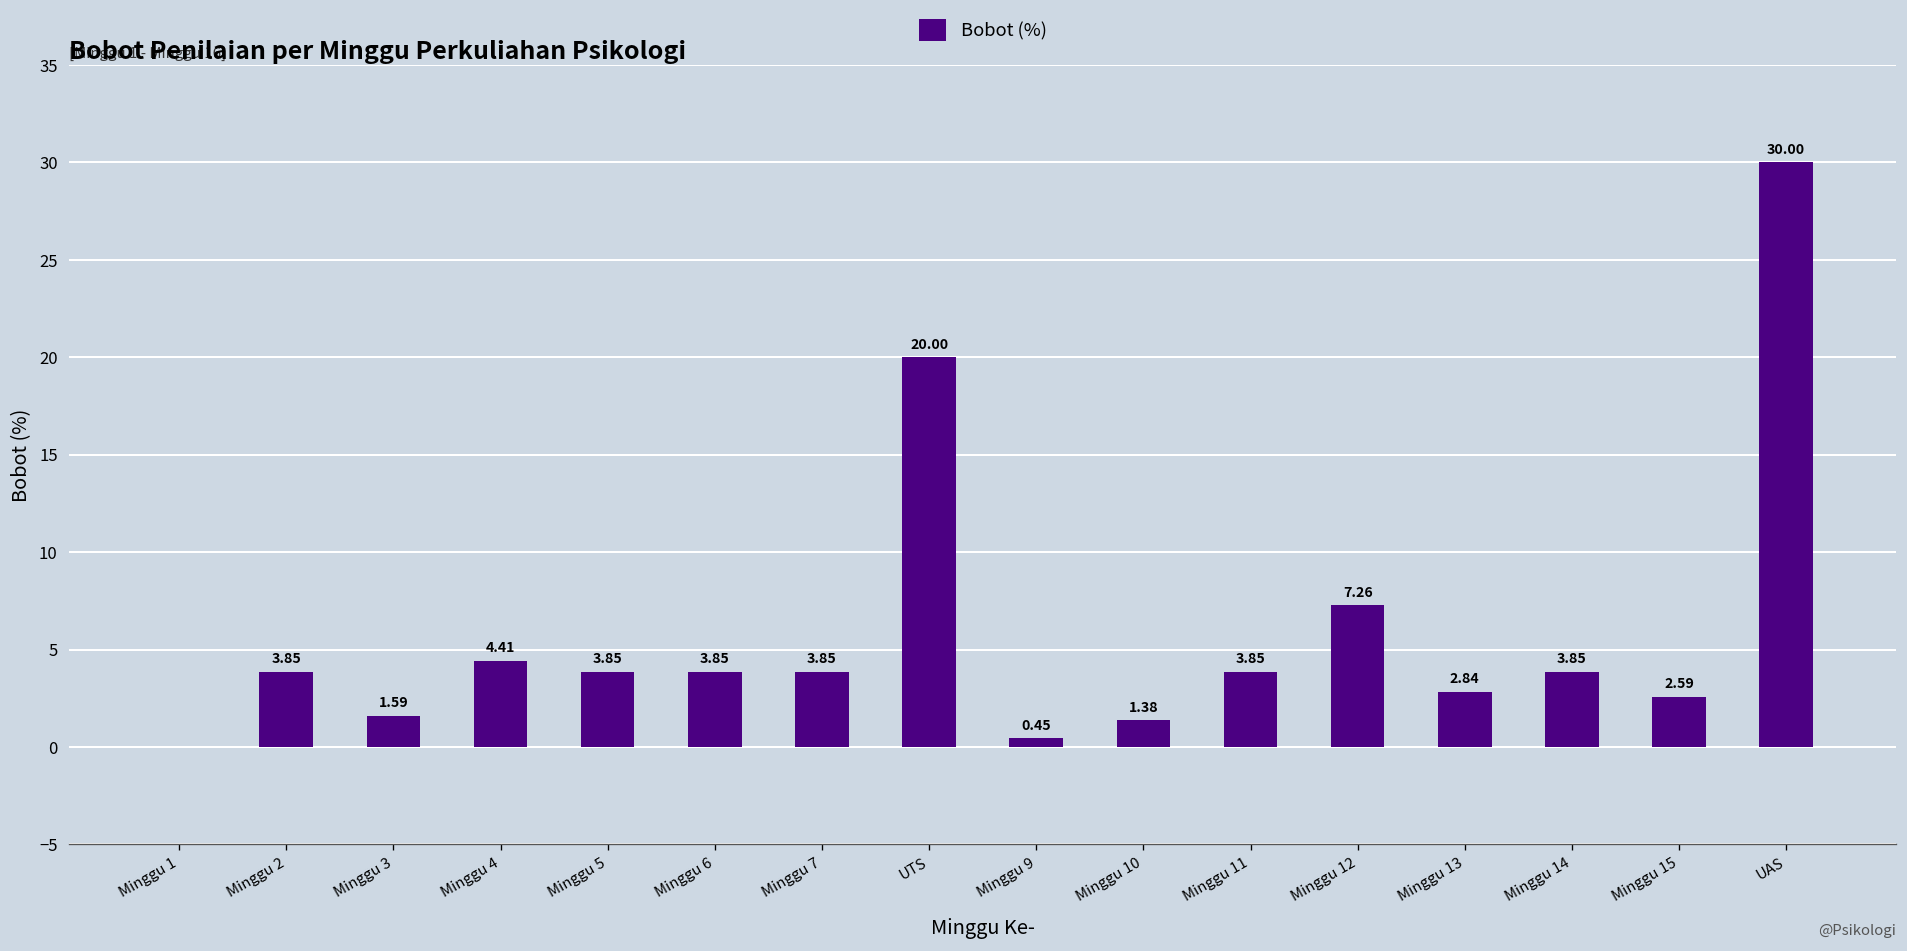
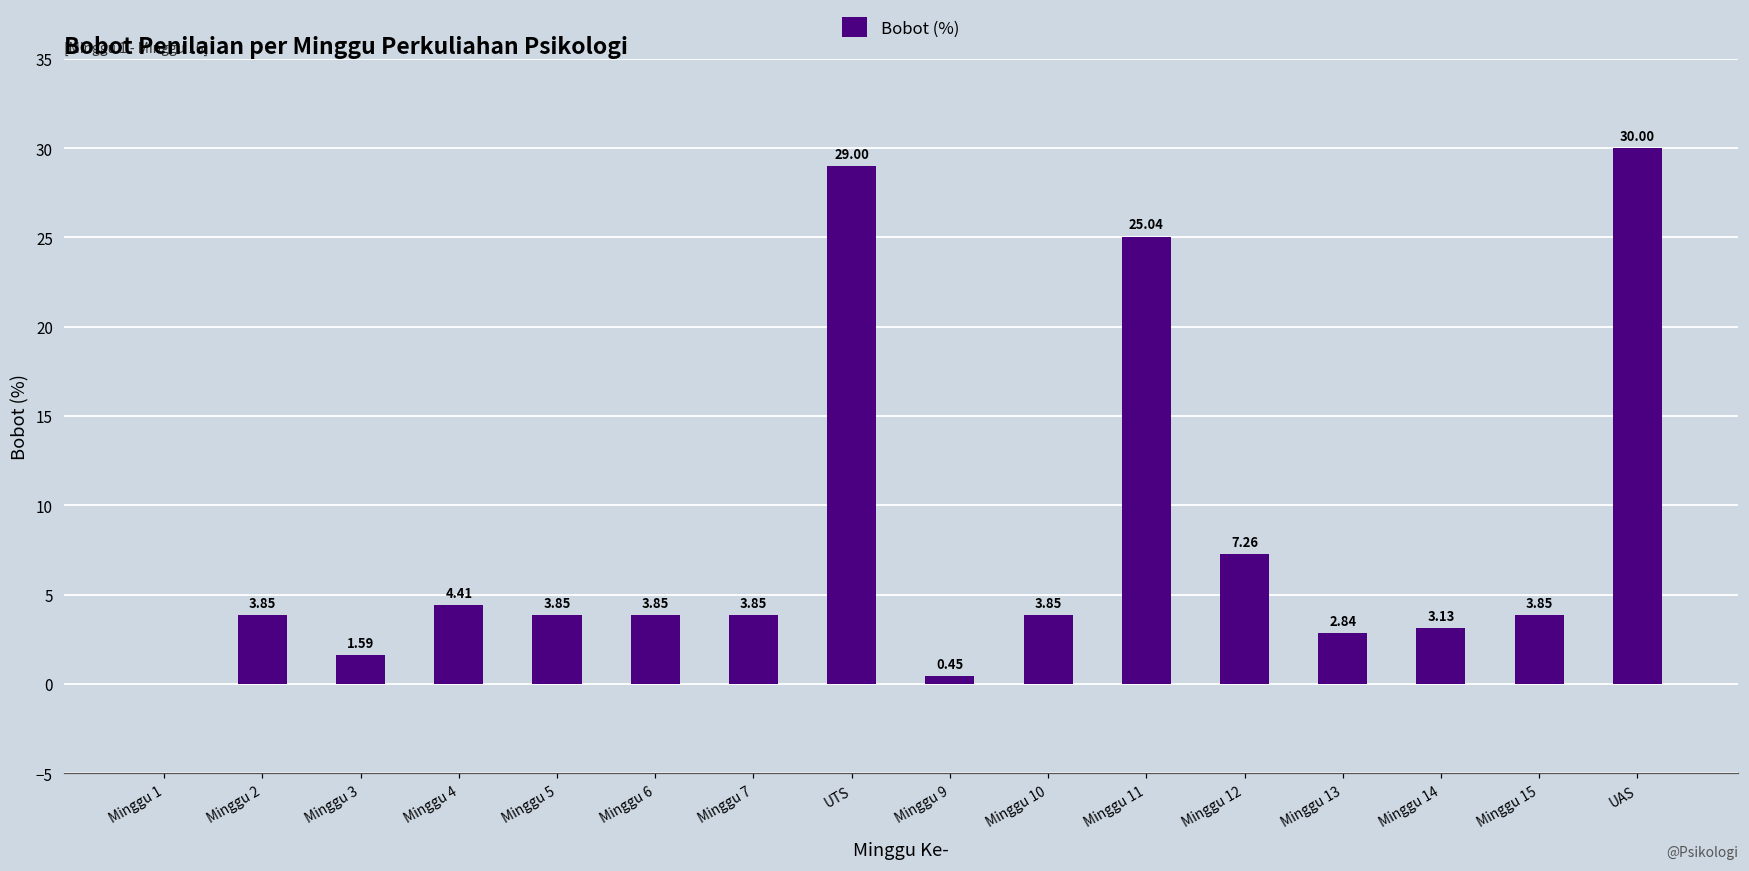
UTS: 20.00 -> 29.00
Minggu 10: 1.38 -> 3.85
Minggu 11: 3.85 -> 25.04
Minggu 14: 3.85 -> 3.13
Minggu 15: 2.59 -> 3.85
